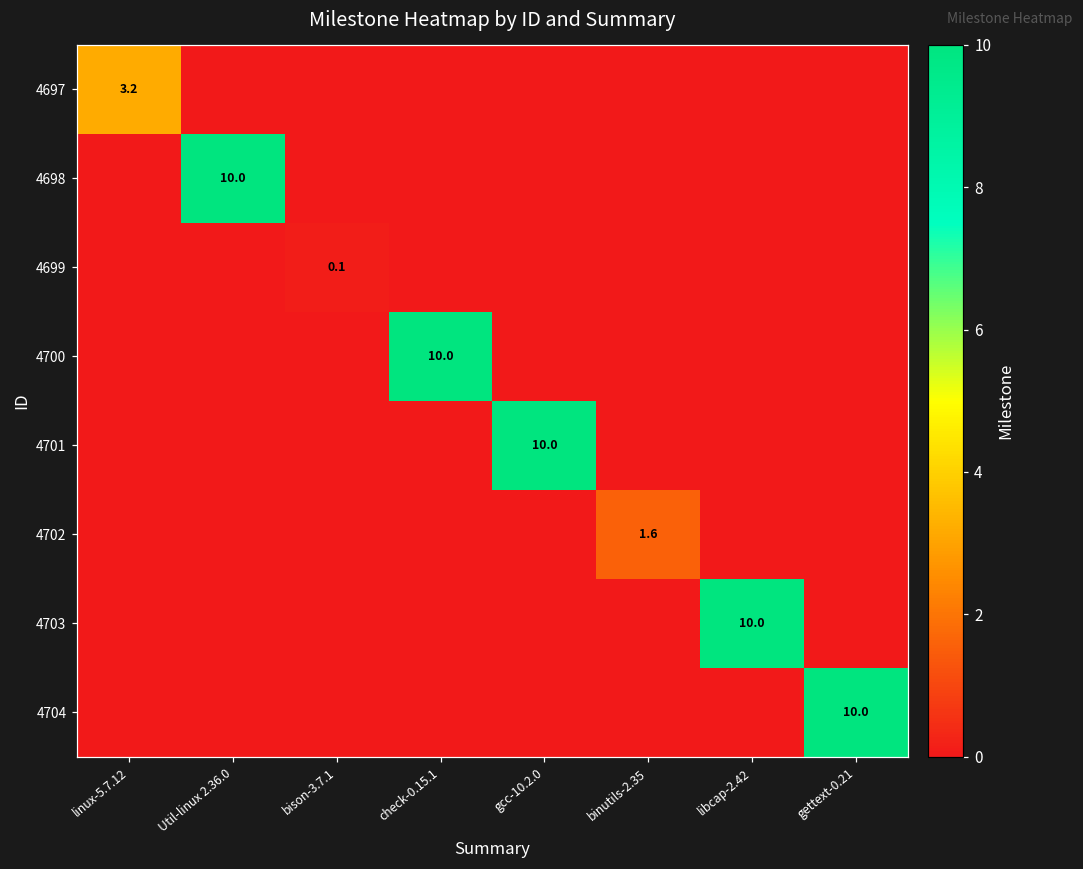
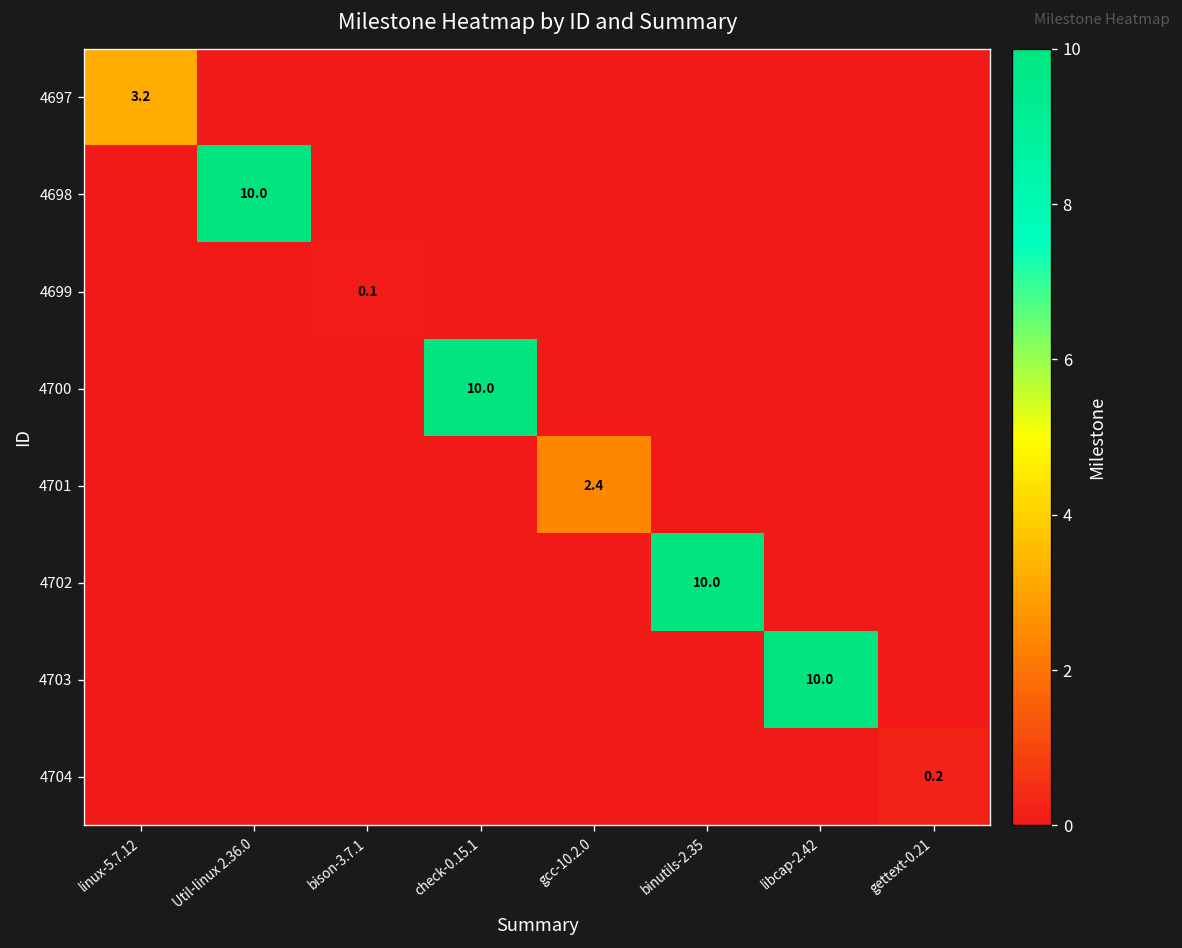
4701, gcc-10.2.0: 10.0 -> 2.4
4702, binutils-2.35: 1.6 -> 10.0
4704, gettext-0.21: 10.0 -> 0.2
